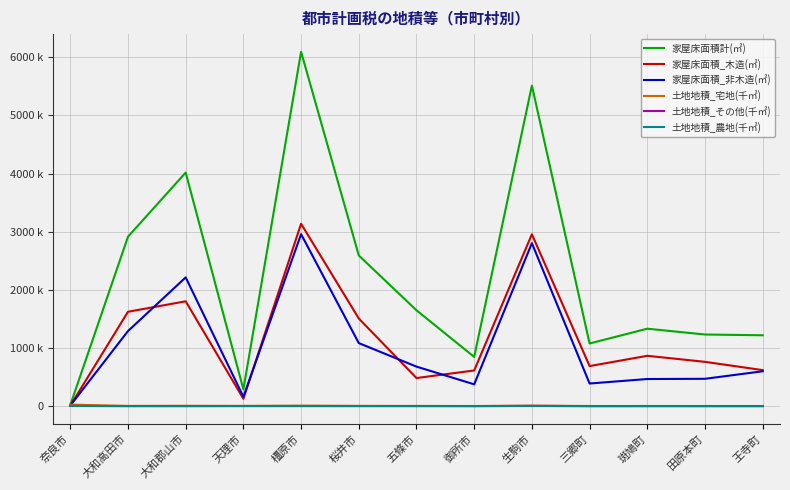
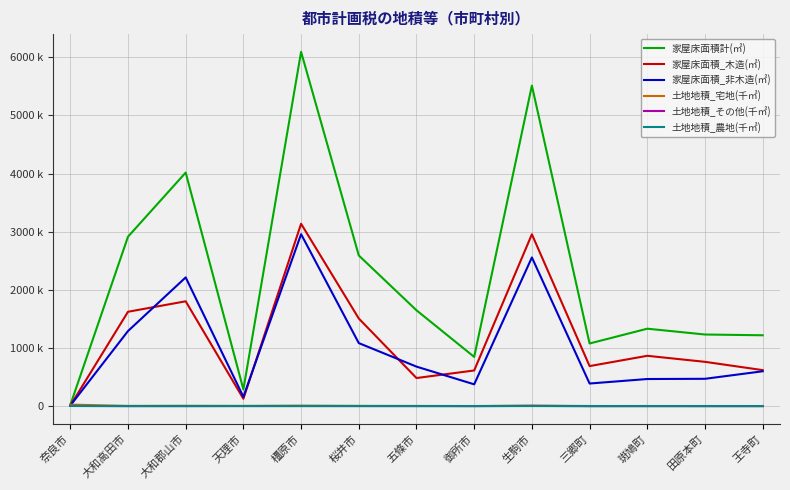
家屋床面積_非木造(㎡), 生駒市: 2800000 -> 2600000
